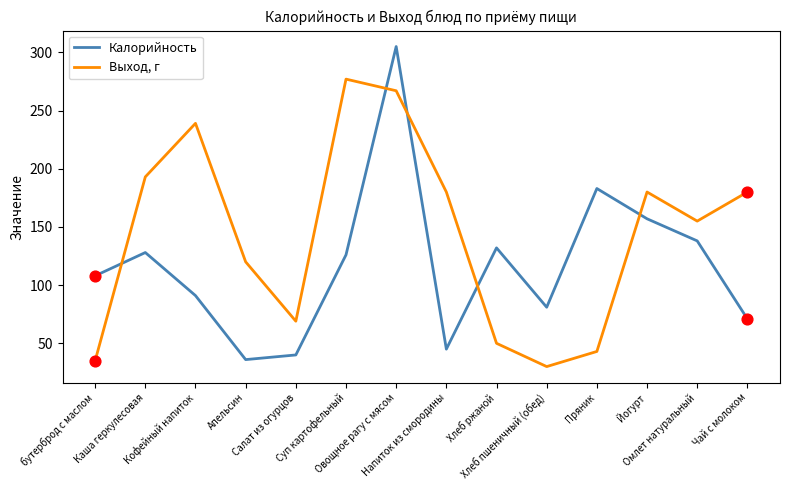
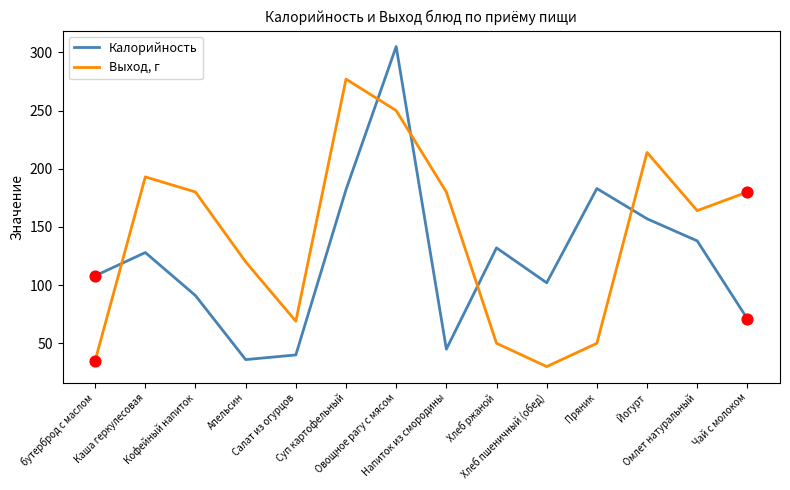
Выход, г, Кофейный напиток: 239 -> 180
Калорийность, Суп картофельный: 126 -> 182
Выход, г, Овощное рагу с мясом: 267 -> 250
Калорийность, Хлеб пшеничный (обед): 81 -> 102
Выход, г, Пряник: 43 -> 50
Выход, г, Йогурт: 180 -> 214
Выход, г, Омлет натуральный: 155 -> 164
